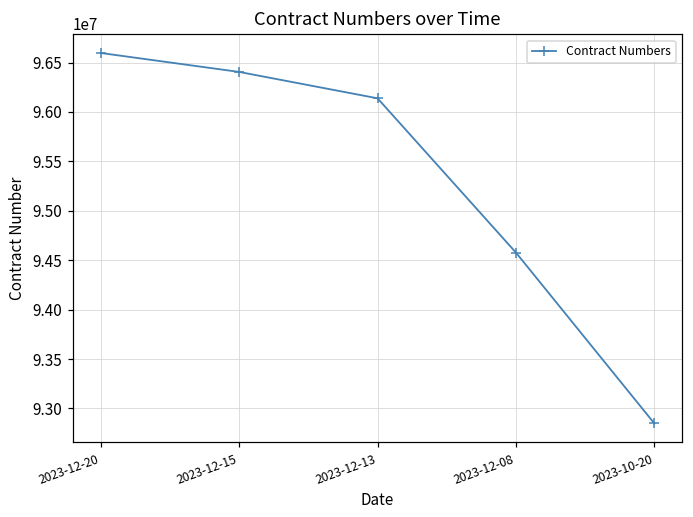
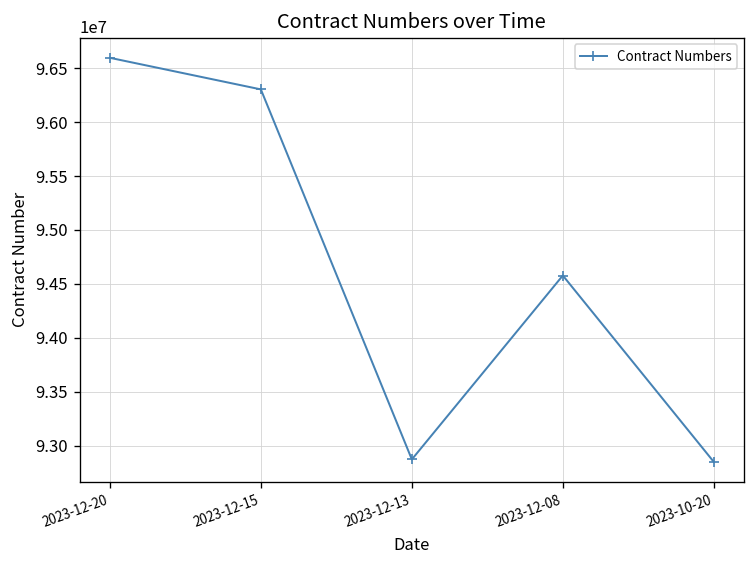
2023-12-15: 96400000 -> 96300000
2023-12-13: 96100000 -> 92900000
